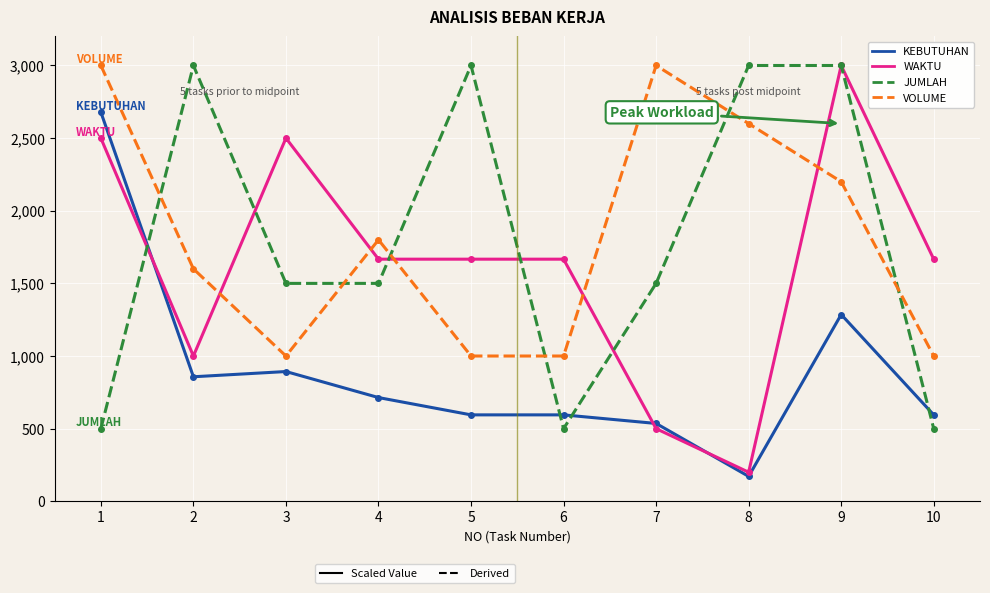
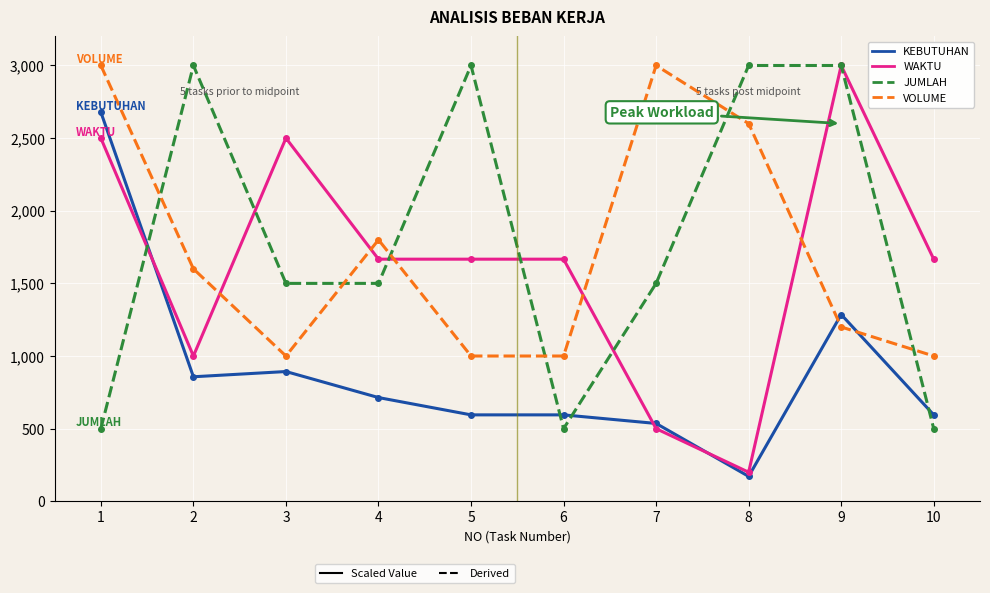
VOLUME, 9: 2,200 -> 1,200
